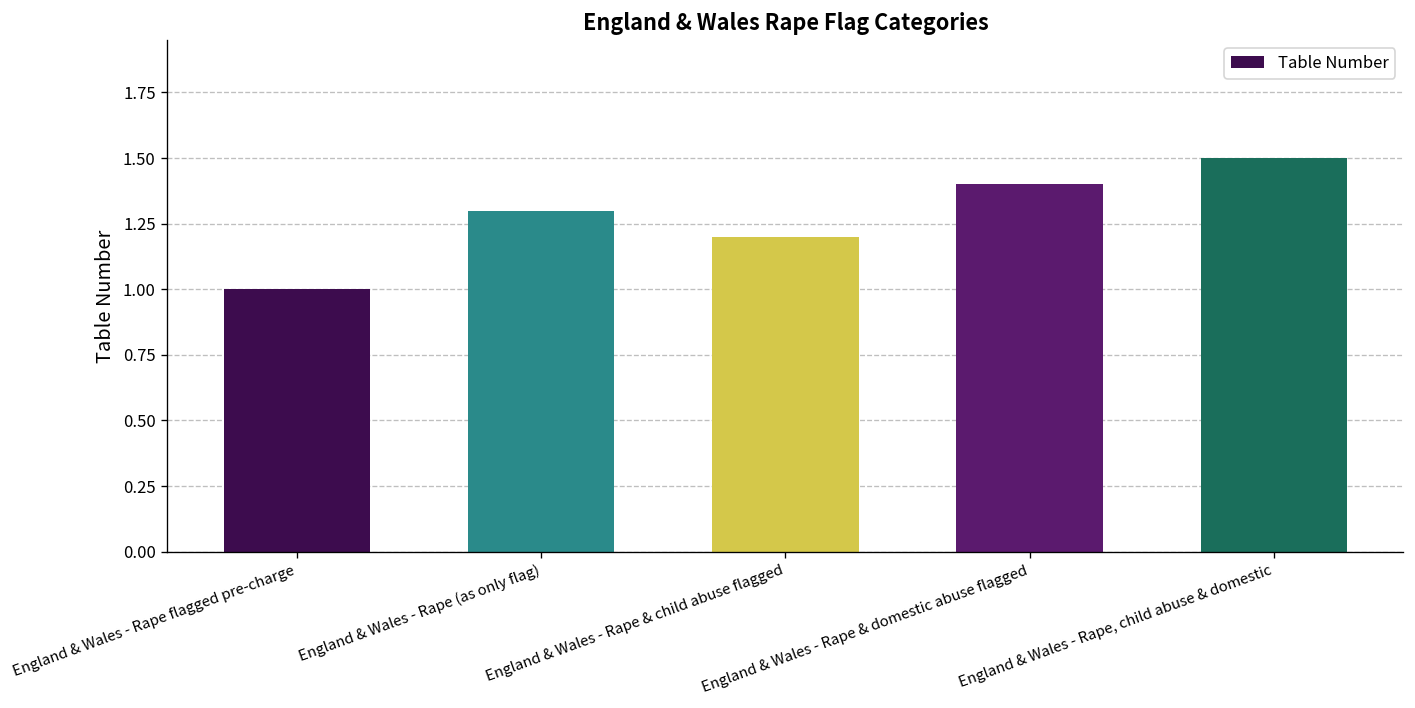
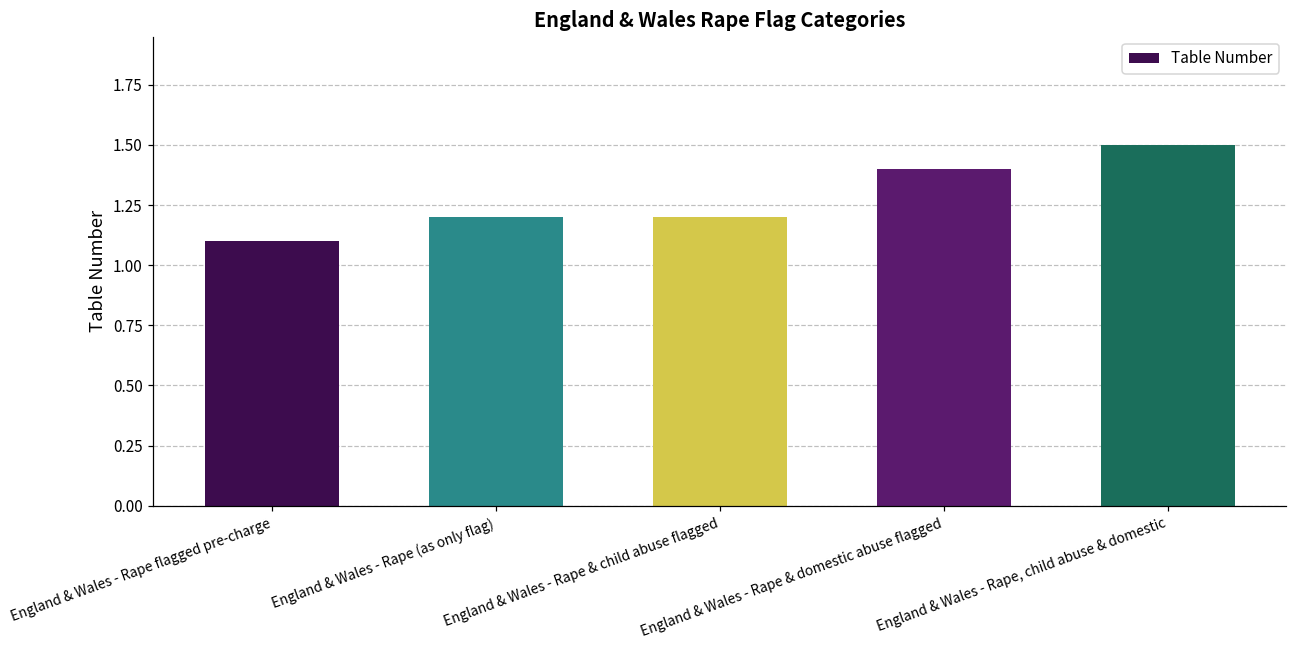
England & Wales - Rape flagged pre-charge: 1.0 -> 1.1
England & Wales - Rape (as only flag): 1.3 -> 1.2
